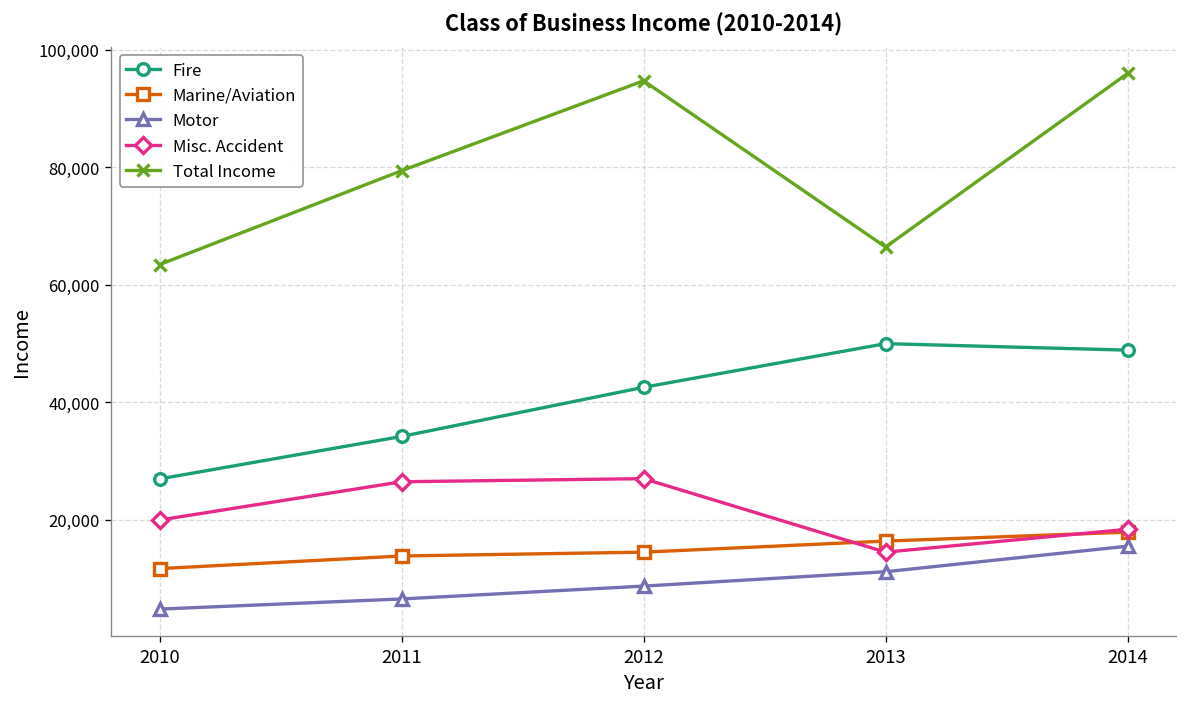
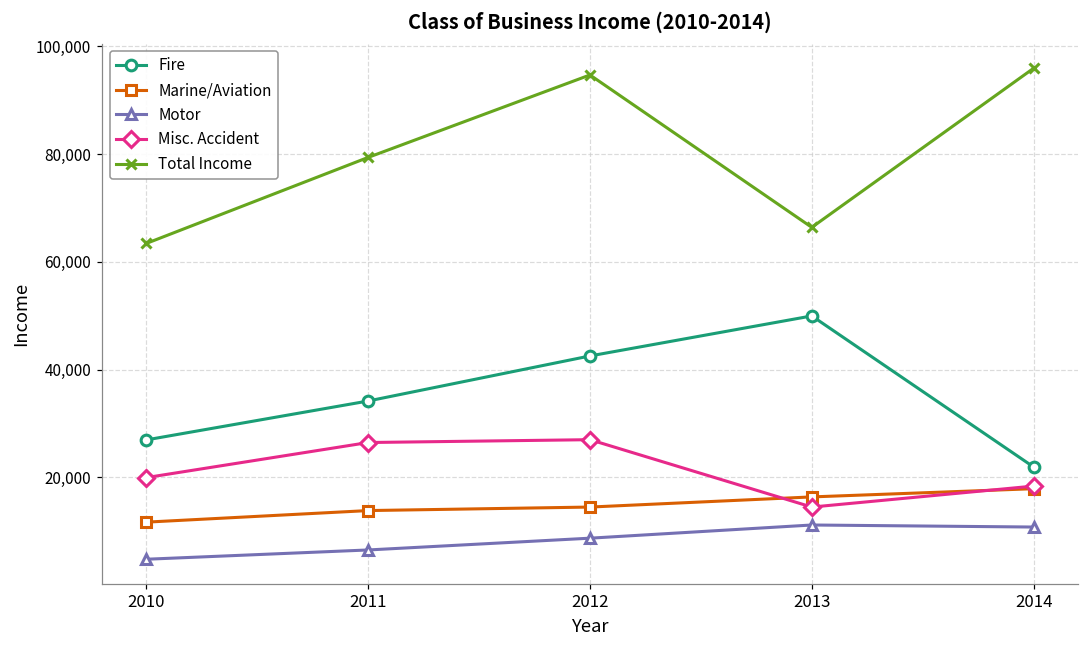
Fire, 2014: 49,000 -> 22,000
Motor, 2014: 16,000 -> 11,000
